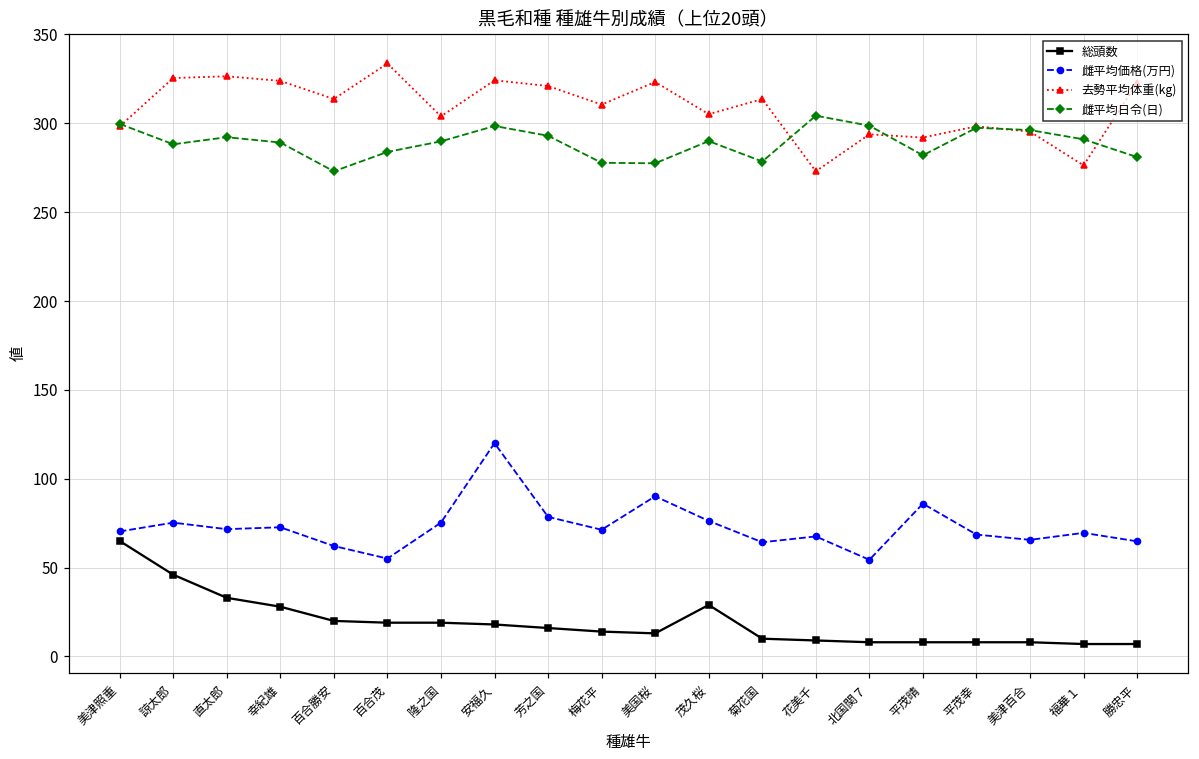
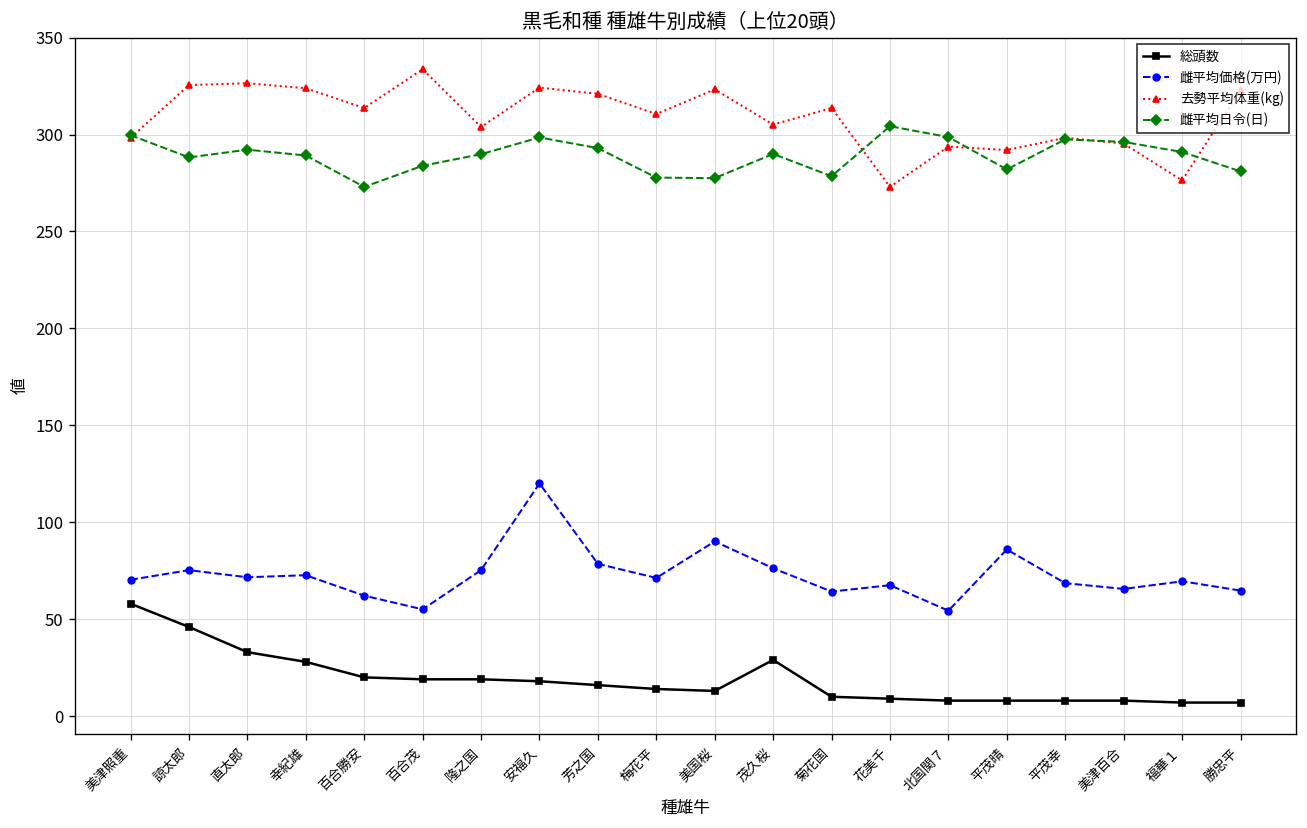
総頭数, 美津照重: 65 -> 58
